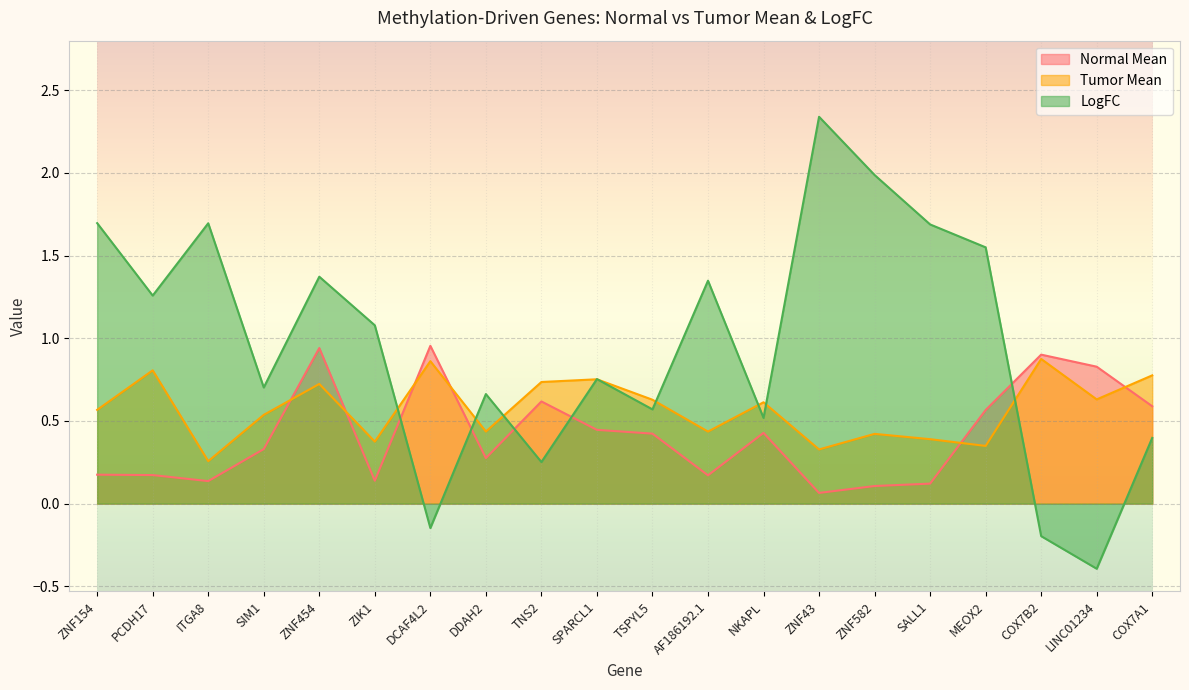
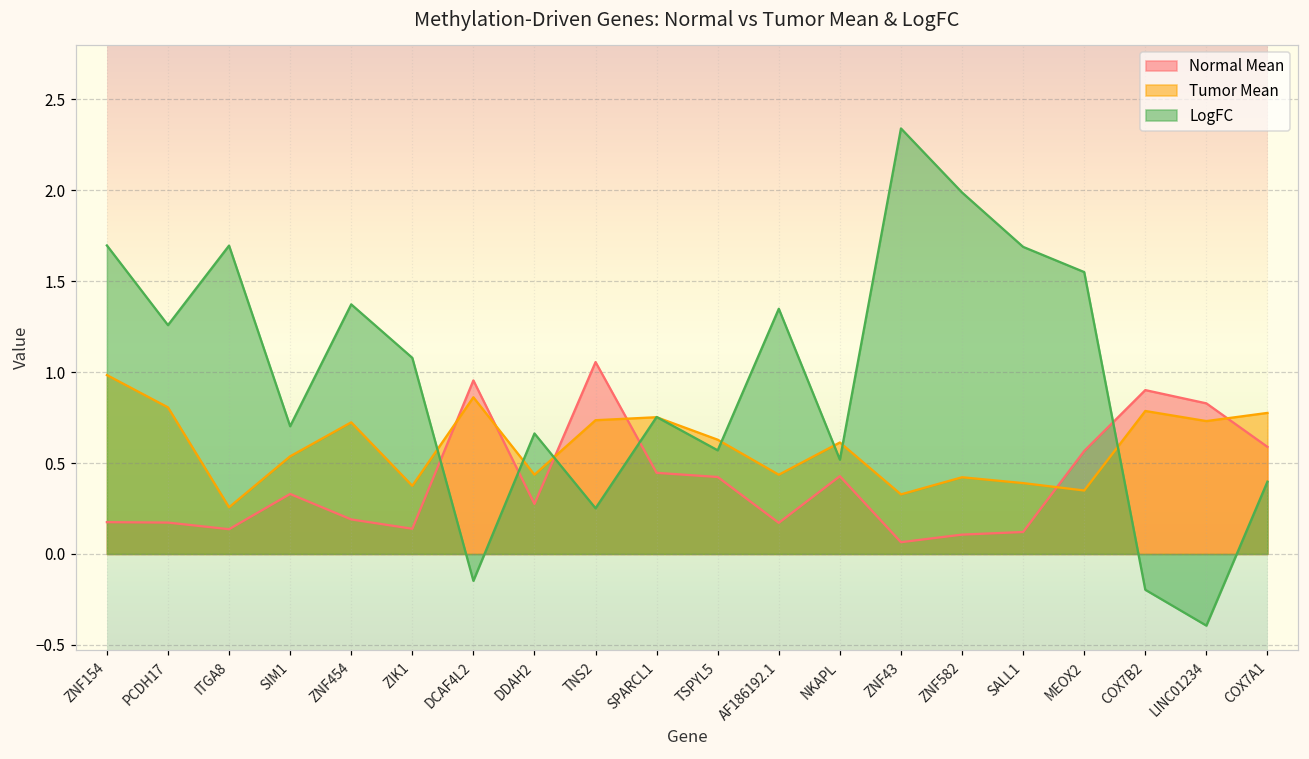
Tumor Mean, ZNF154: 0.57 -> 0.98
Normal Mean, ZNF454: 0.94 -> 0.19
Normal Mean, TNS2: 0.62 -> 1.06
Tumor Mean, COX7B2: 0.87 -> 0.79
Tumor Mean, LINC01234: 0.63 -> 0.73
